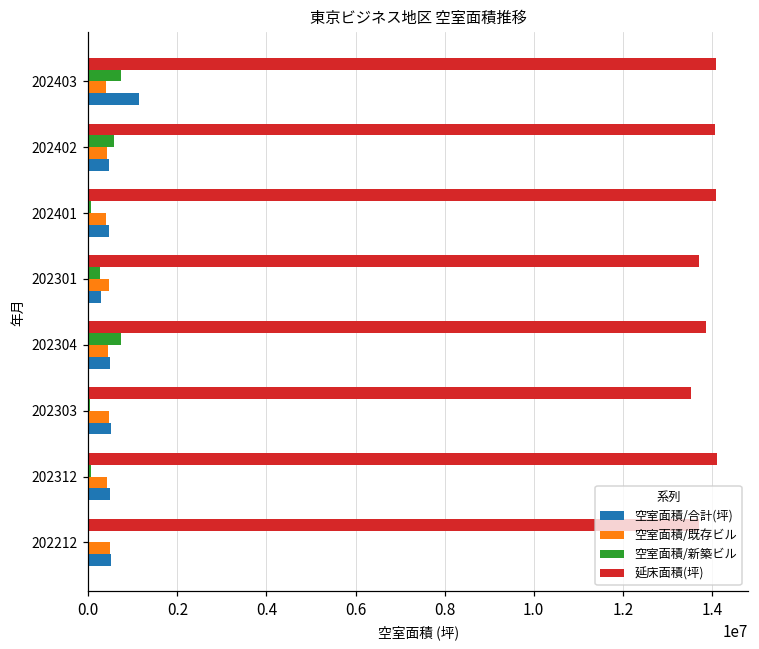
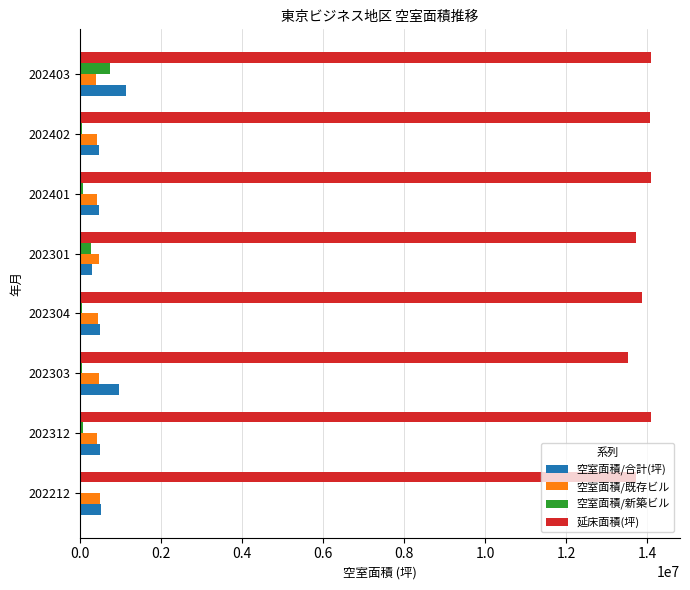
空室面積/新築ビル, 202402: 600000 -> 0
空室面積/新築ビル, 202304: 700000 -> 0
空室面積/合計(坪), 202303: 500000 -> 1000000
